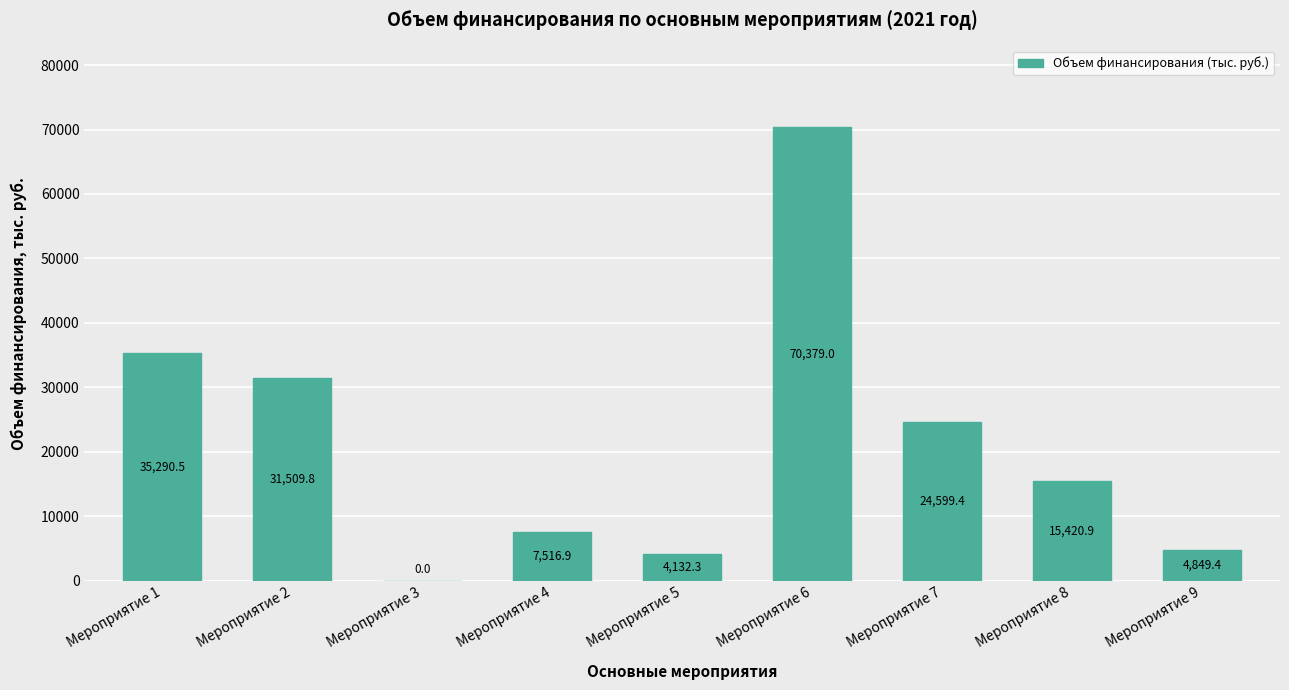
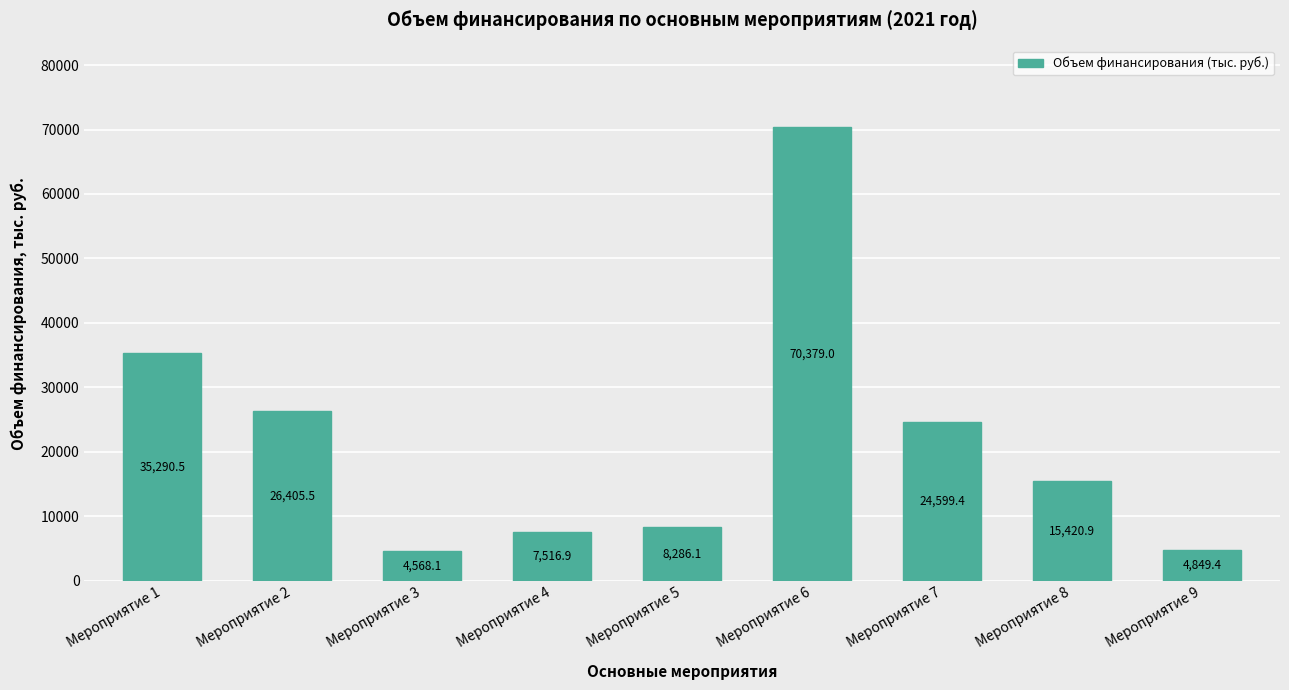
Мероприятие 2: 31,509.8 -> 26,405.5
Мероприятие 3: 0.0 -> 4,568.1
Мероприятие 5: 4,132.3 -> 8,286.1
